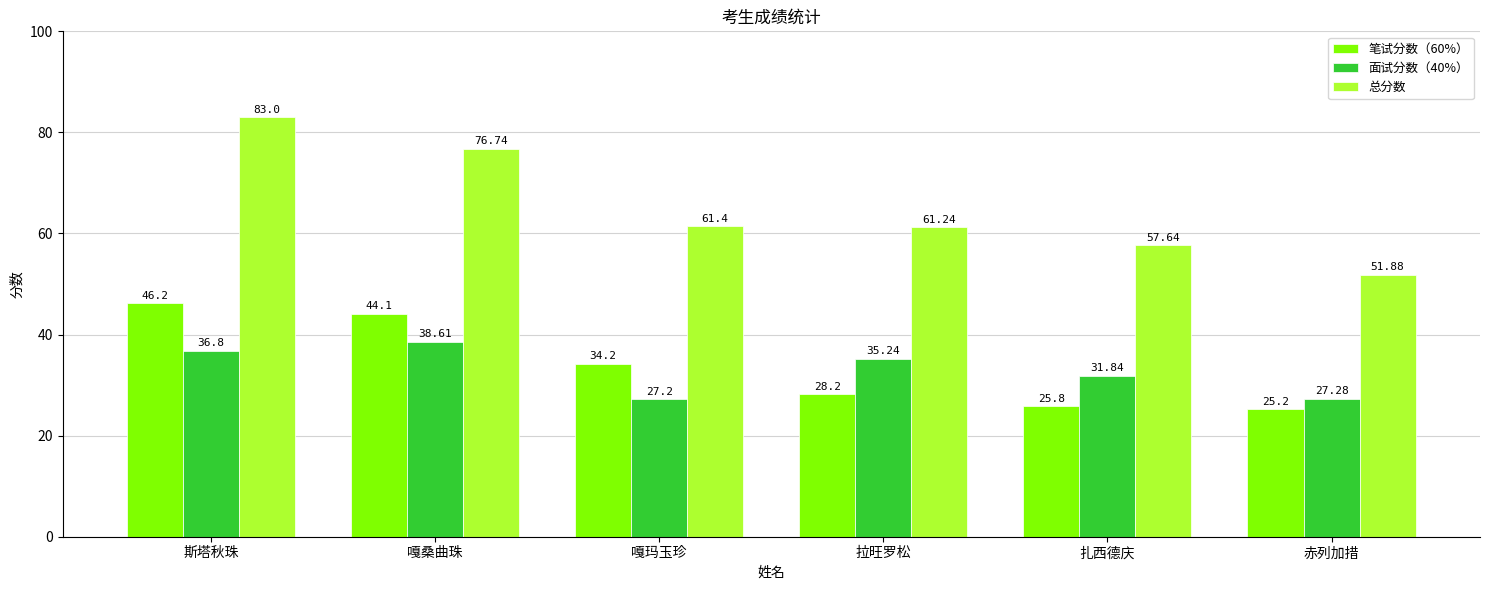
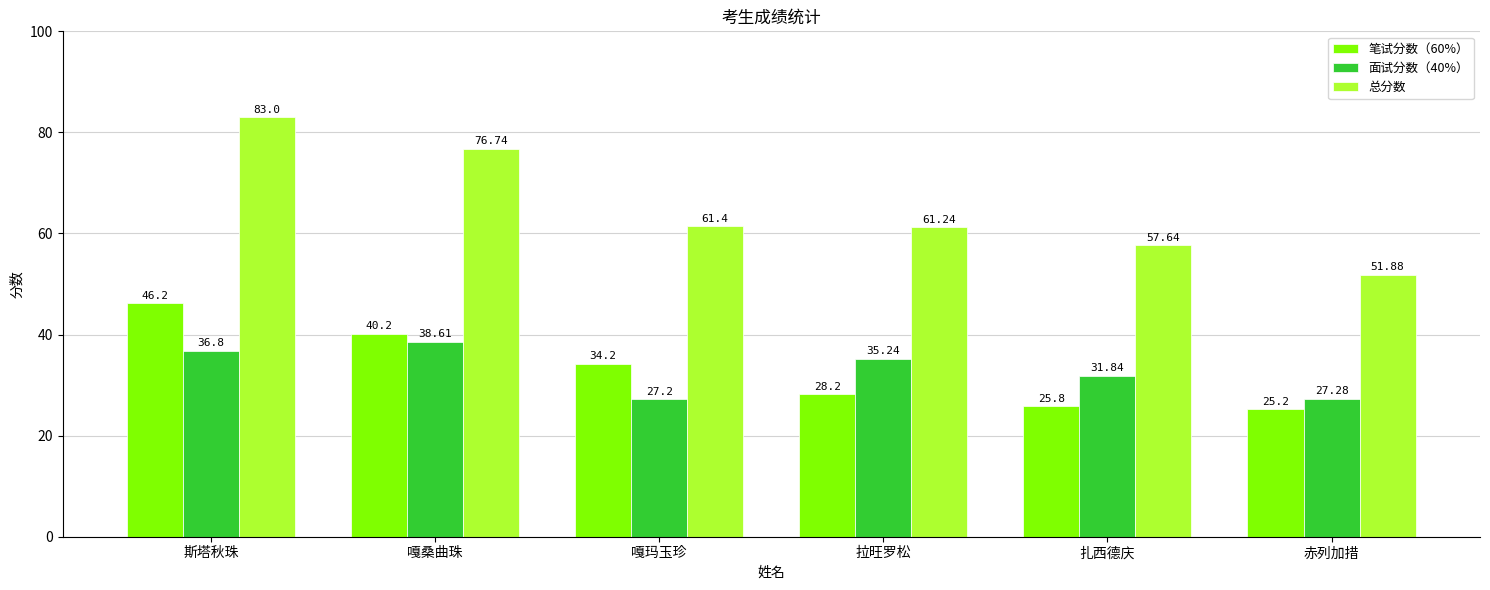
笔试分数（60%）, 嘎桑曲珠: 44.1 -> 40.2
